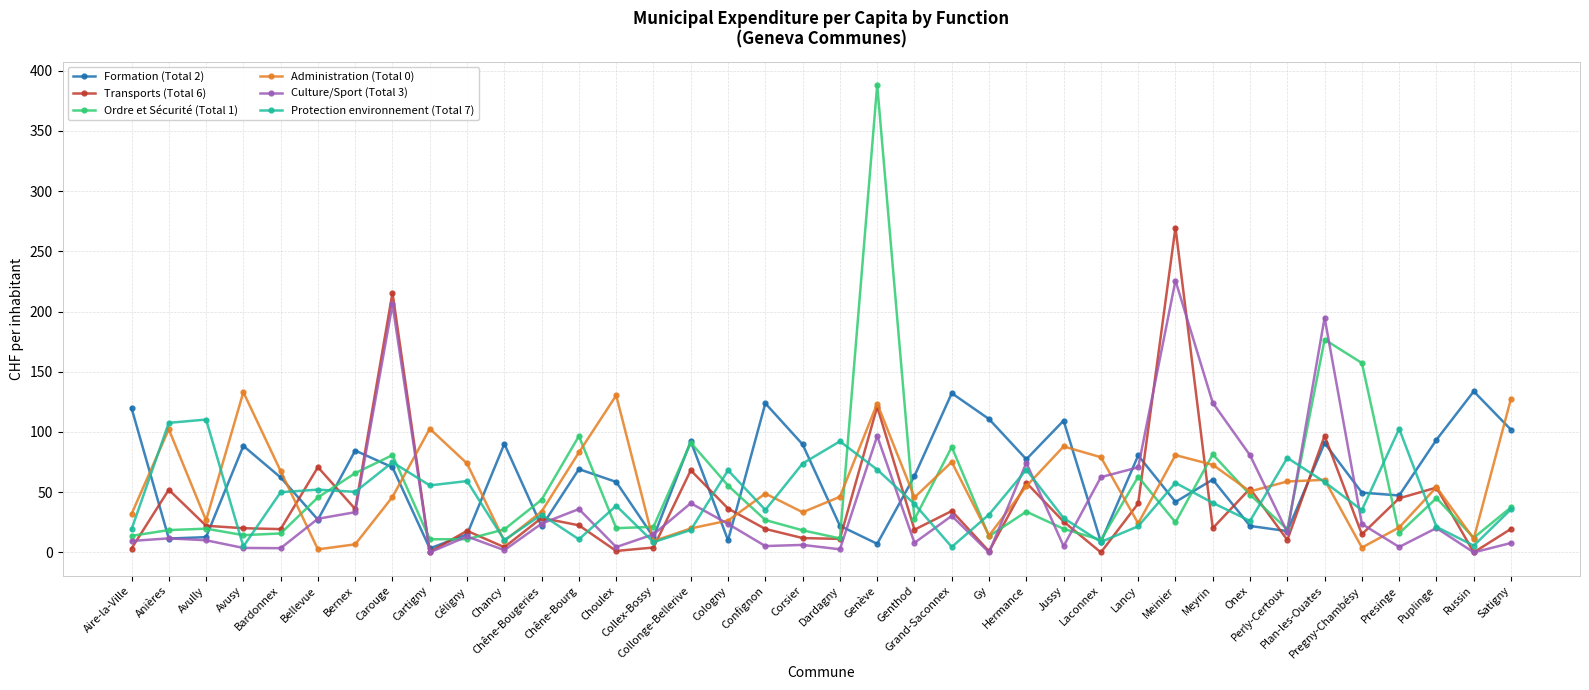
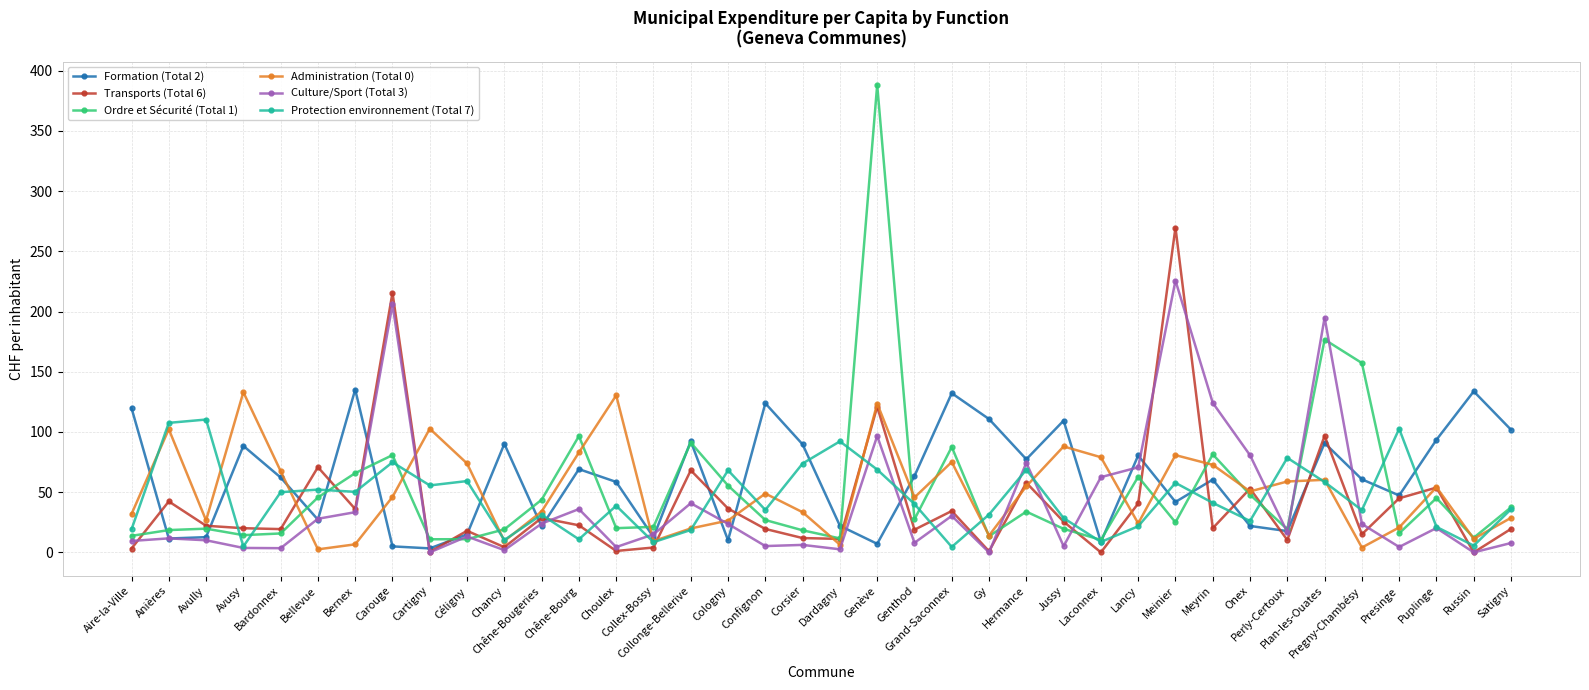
Transports (Total 6), Anières: 52 -> 42
Formation (Total 2), Bernex: 85 -> 135
Formation (Total 2), Carouge: 71 -> 5
Administration (Total 0), Dardagny: 46 -> 6
Formation (Total 2), Pregny-Chambésy: 50 -> 61
Administration (Total 0), Satigny: 128 -> 29
